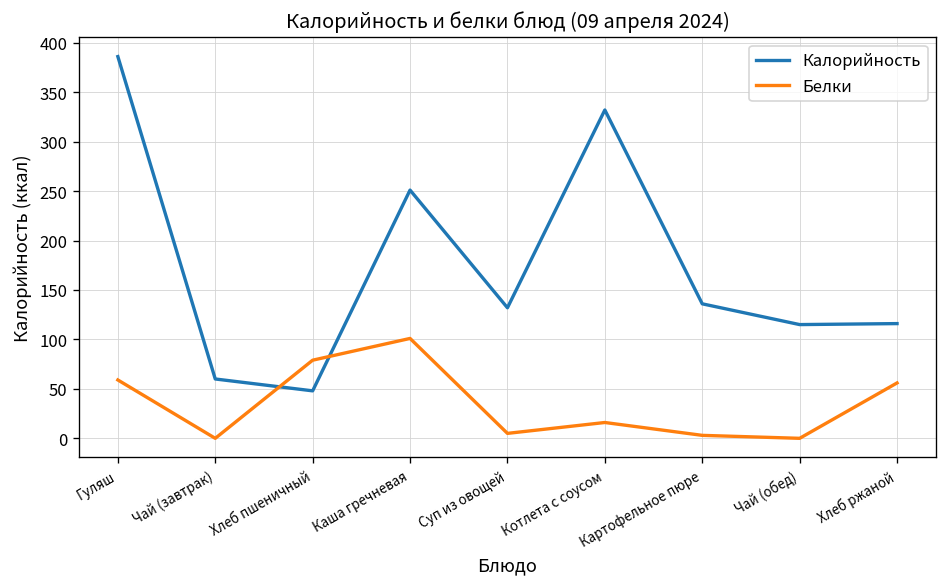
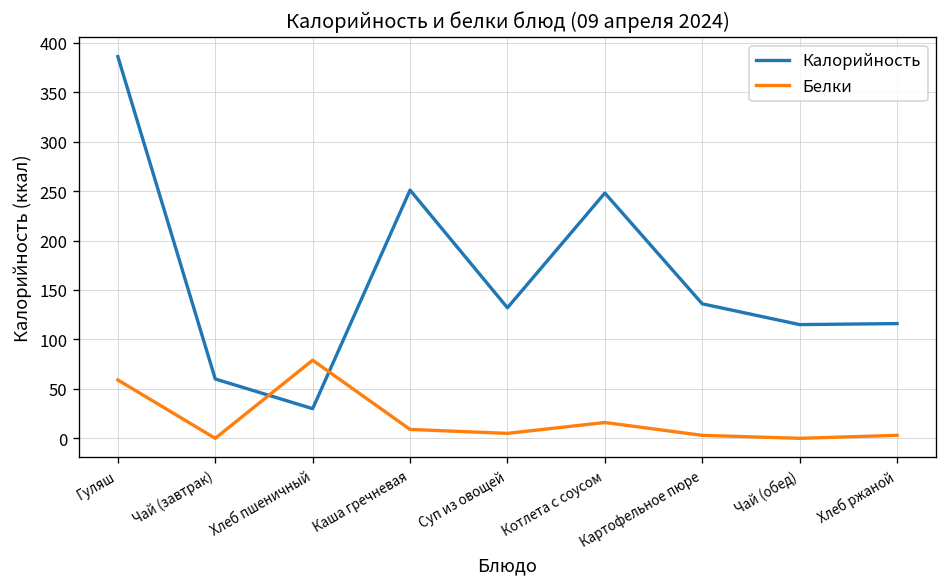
Калорийность, Хлеб пшеничный: 50 -> 30
Белки, Каша гречневая: 100 -> 10
Калорийность, Котлета с соусом: 330 -> 250
Белки, Хлеб ржаной: 60 -> 0
